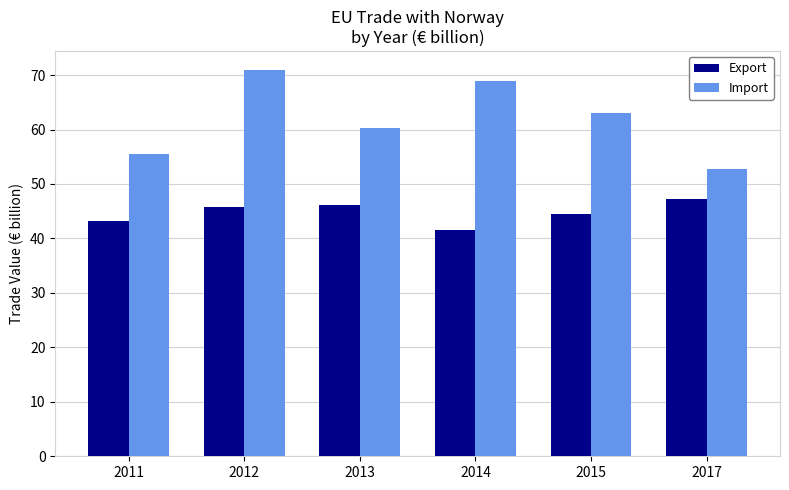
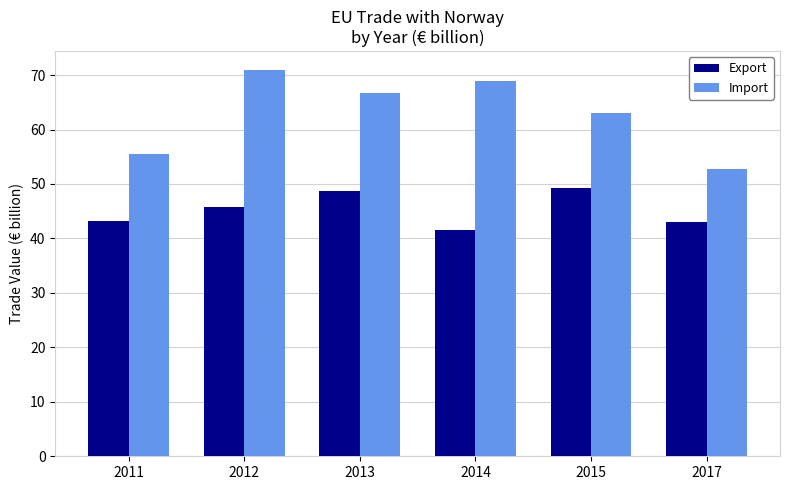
Export, 2013: 46 -> 49
Import, 2013: 60 -> 67
Export, 2015: 44 -> 49
Export, 2017: 47 -> 43
